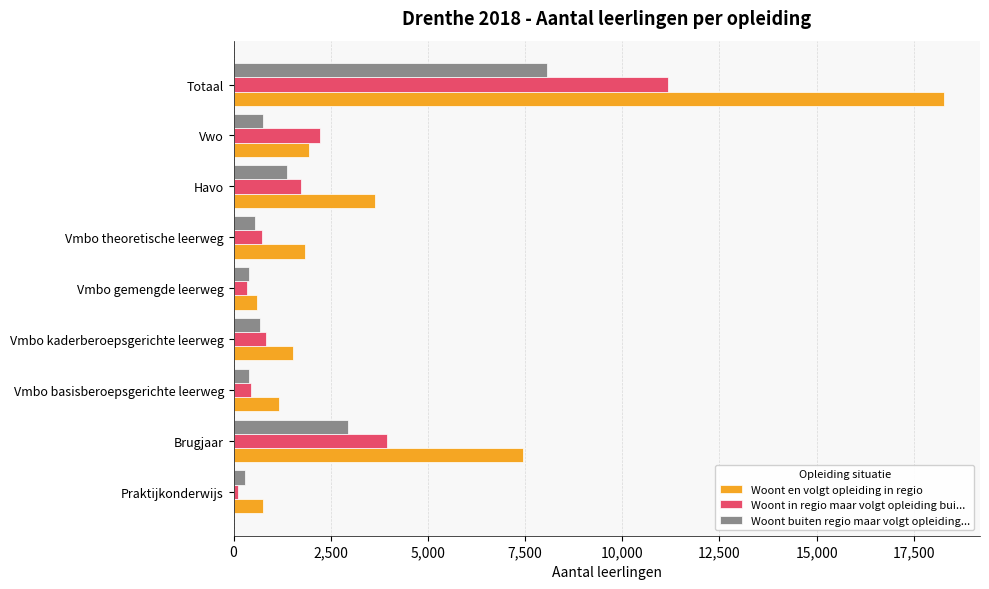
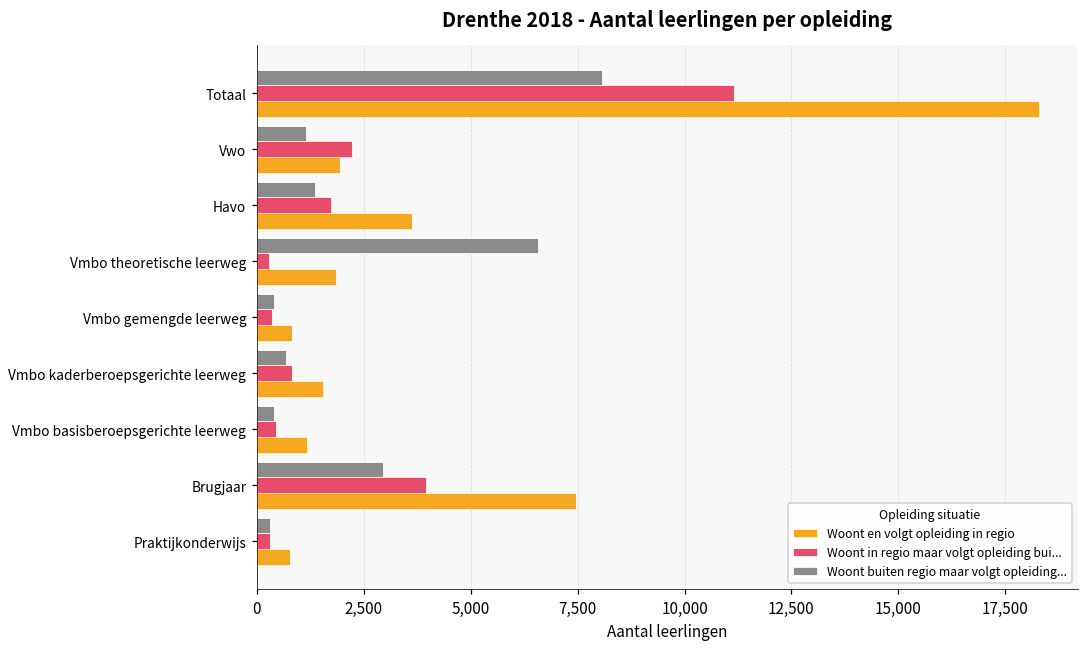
Woont buiten regio maar volgt opleiding..., Vwo: 700 -> 1,200
Woont buiten regio maar volgt opleiding..., Vmbo theoretische leerweg: 600 -> 6,600
Woont in regio maar volgt opleiding bui..., Vmbo theoretische leerweg: 700 -> 300
Woont en volgt opleiding in regio, Vmbo gemengde leerweg: 600 -> 800
Woont in regio maar volgt opleiding bui..., Praktijkonderwijs: 100 -> 300
